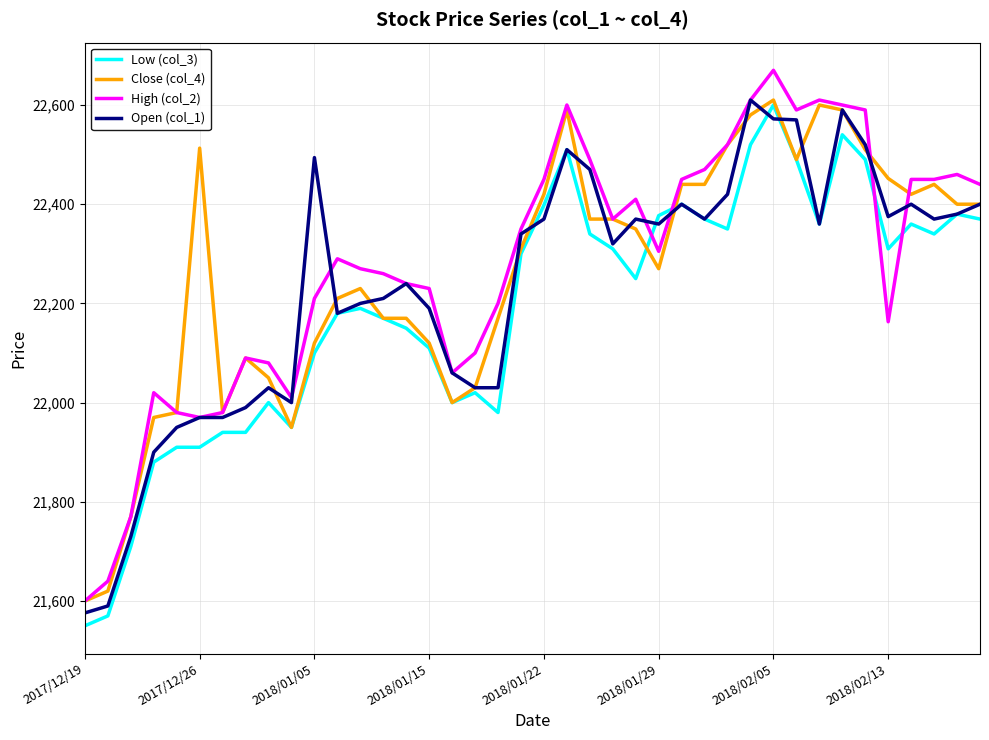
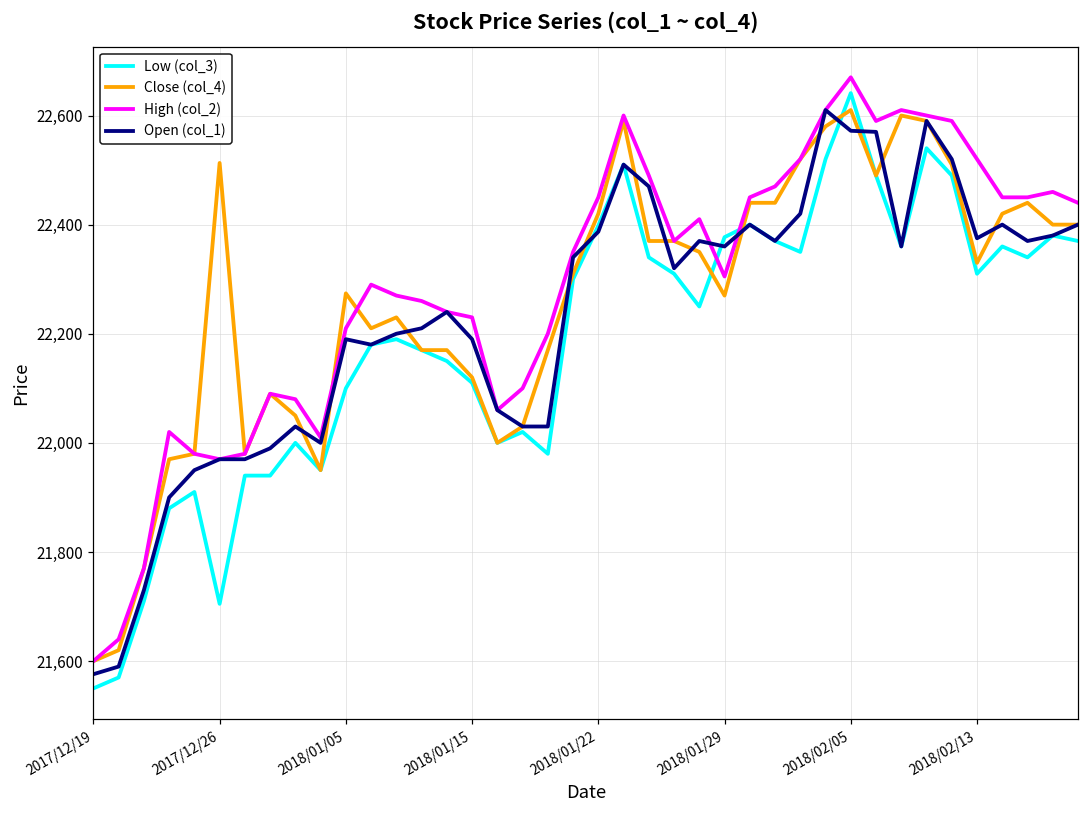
Low (col_3), 2017/12/26: 21,910 -> 21,710
Close (col_4), 2018/01/05: 22,120 -> 22,270
Open (col_1), 2018/01/05: 22,490 -> 22,190
Open (col_1), 2018/01/22: 22,370 -> 22,390
Low (col_3), 2018/02/05: 22,600 -> 22,640
Close (col_4), 2018/02/13: 22,450 -> 22,330
High (col_2), 2018/02/13: 22,160 -> 22,520
